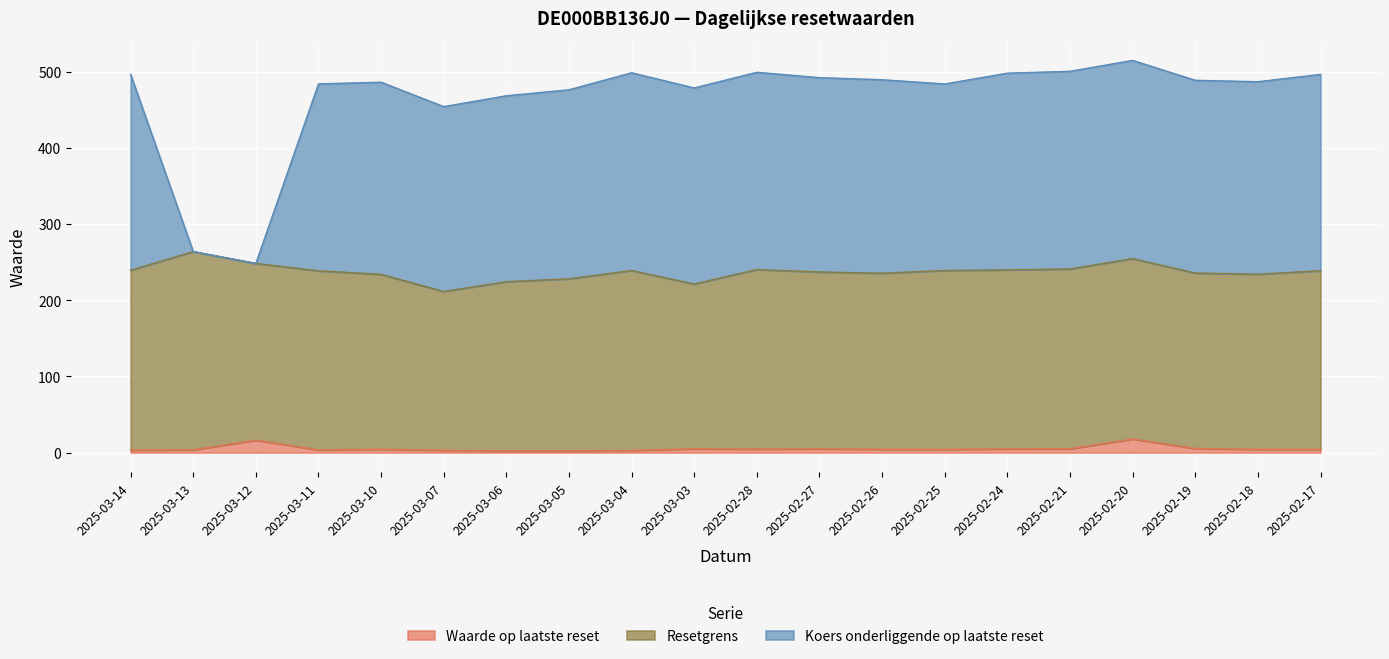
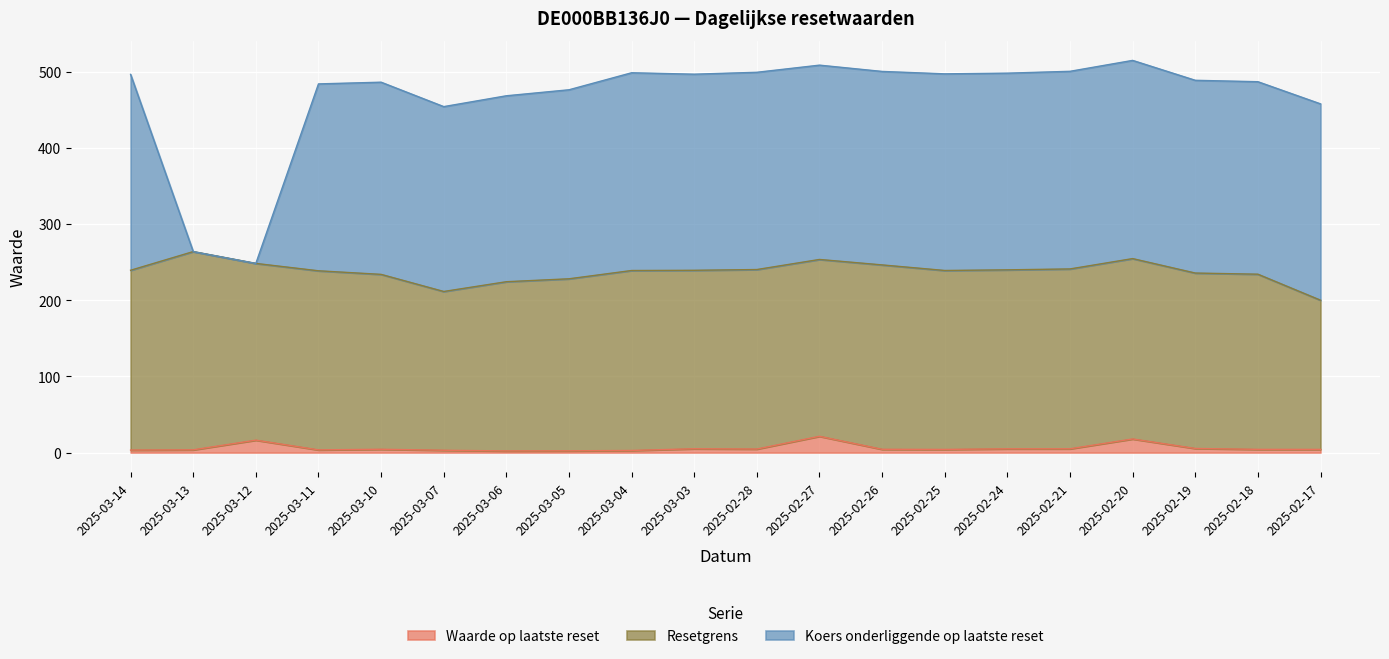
Resetgrens, 2025-03-03: 220 -> 230
Waarde op laatste reset, 2025-02-27: 0 -> 20
Resetgrens, 2025-02-26: 230 -> 240
Koers onderliggende op laatste reset, 2025-02-25: 240 -> 260
Resetgrens, 2025-02-17: 230 -> 200
